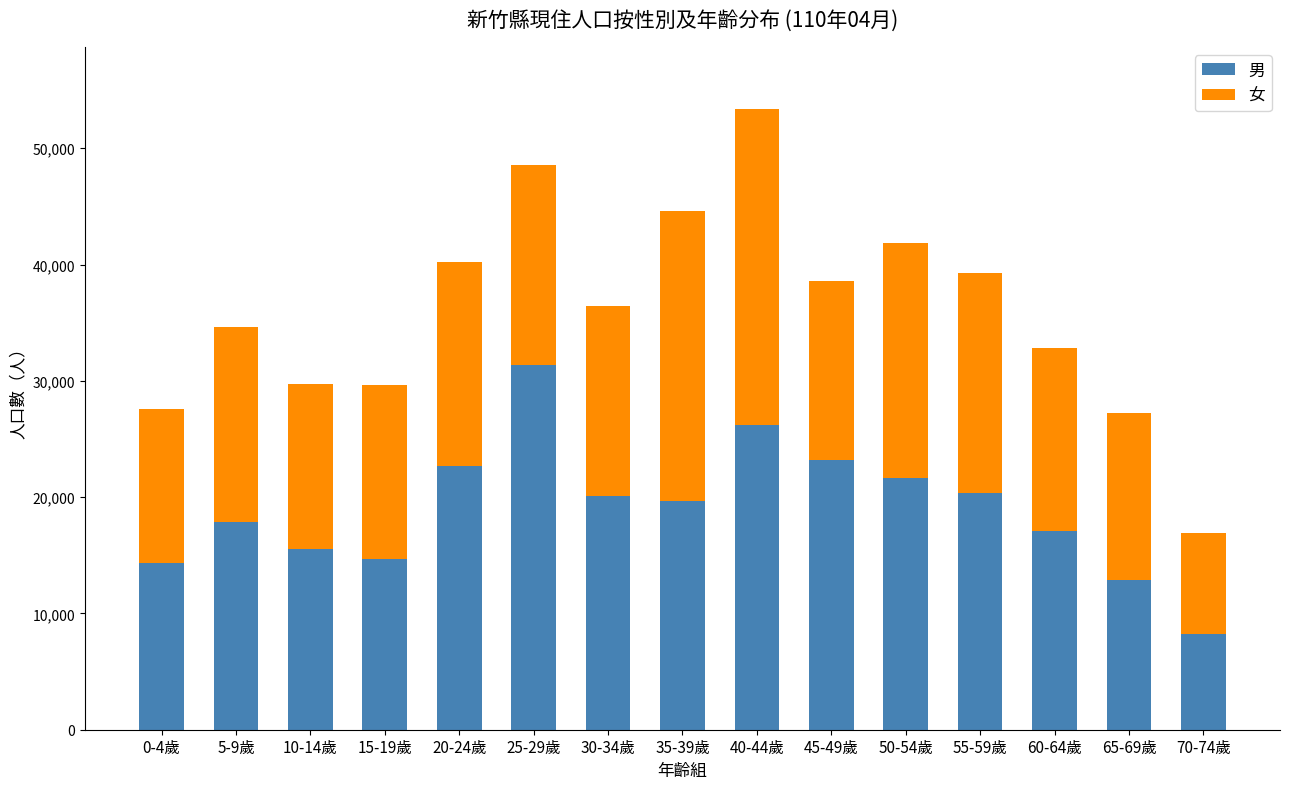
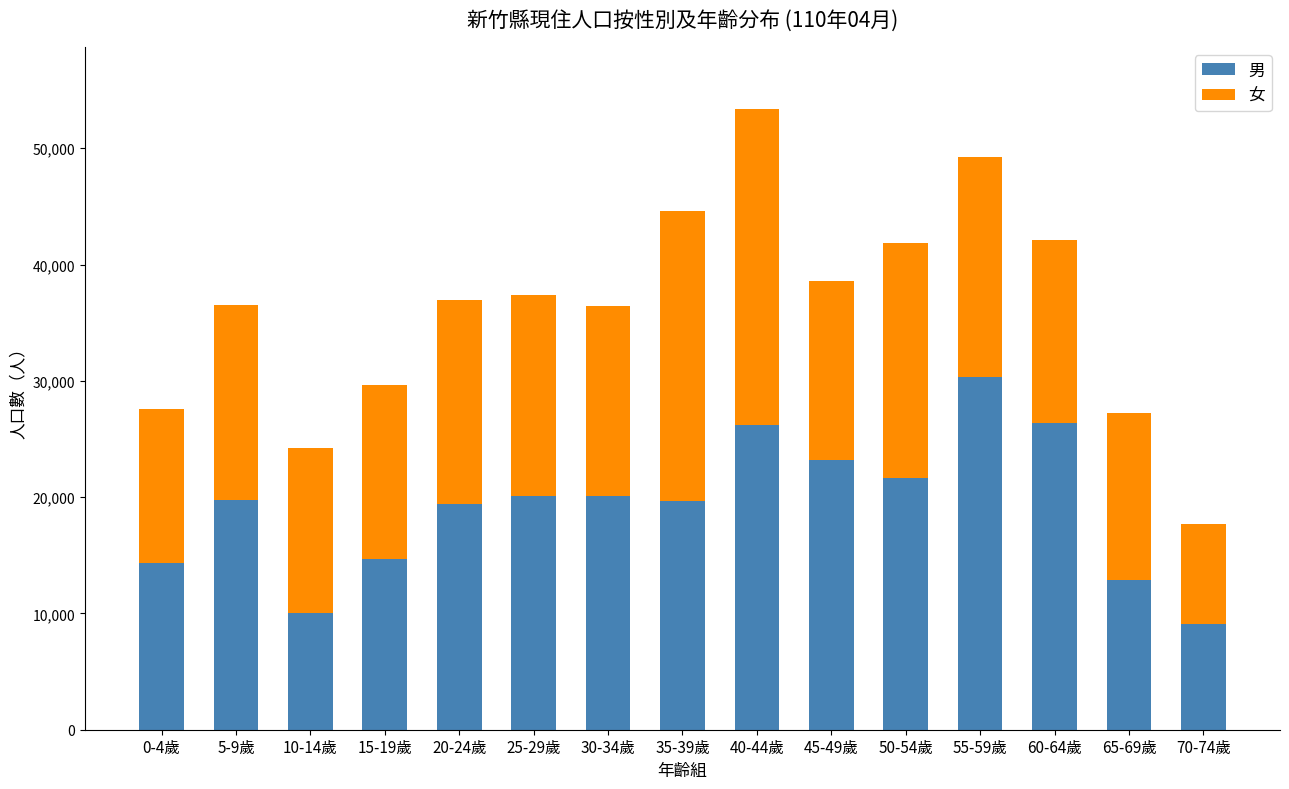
男, 5-9歲: 17,800 -> 19,800
男, 10-14歲: 15,600 -> 10,000
男, 20-24歲: 22,700 -> 19,400
男, 25-29歲: 31,300 -> 20,100
男, 55-59歲: 20,300 -> 30,400
男, 60-64歲: 17,100 -> 26,400
男, 70-74歲: 8,200 -> 9,100
